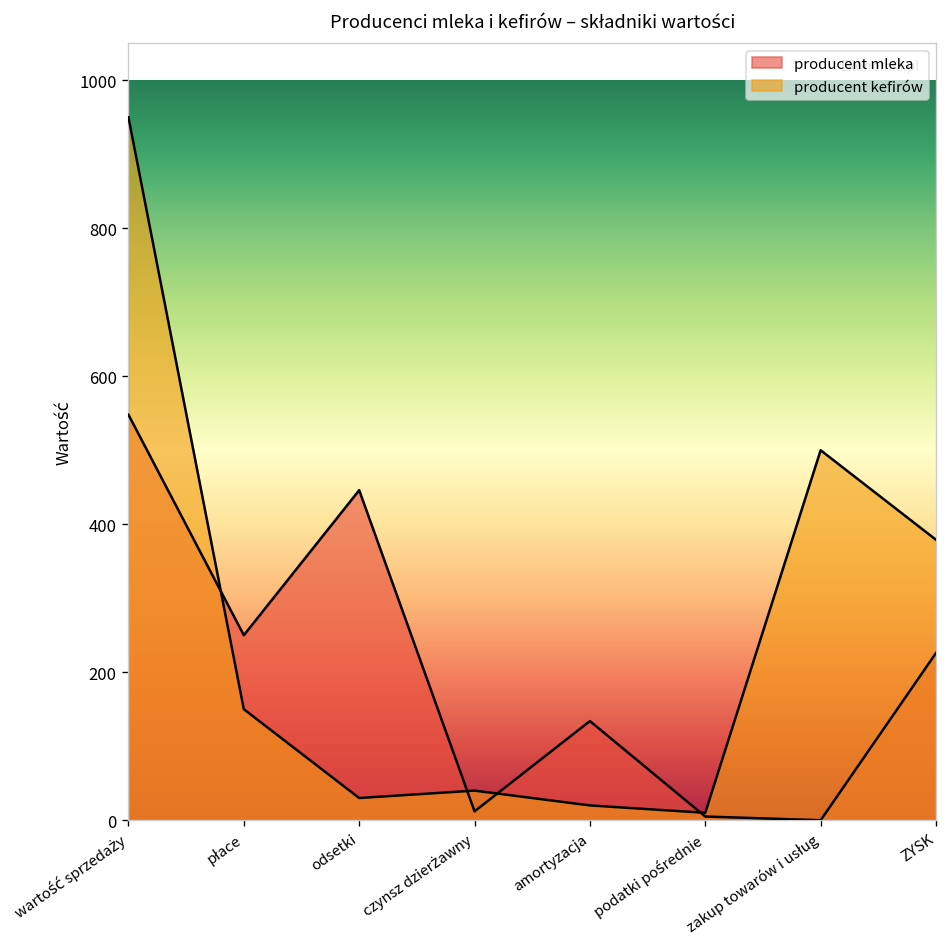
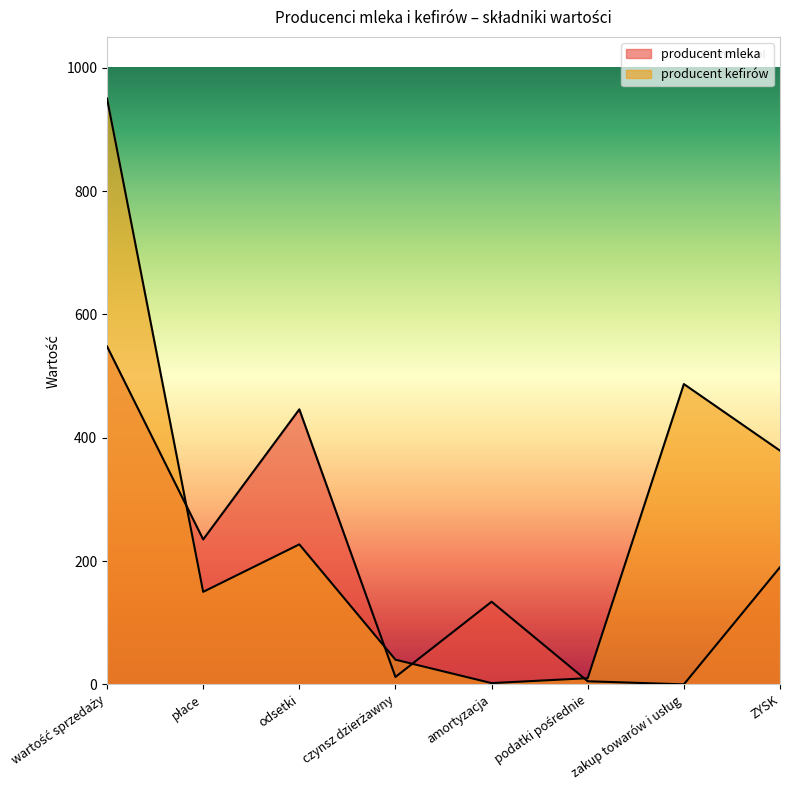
producent mleka, płace: 250 -> 240
producent kefirów, odsetki: 30 -> 230
producent kefirów, amortyzacja: 20 -> 0
producent kefirów, zakup towarów i usług: 500 -> 490
producent mleka, ZYSK: 230 -> 190
